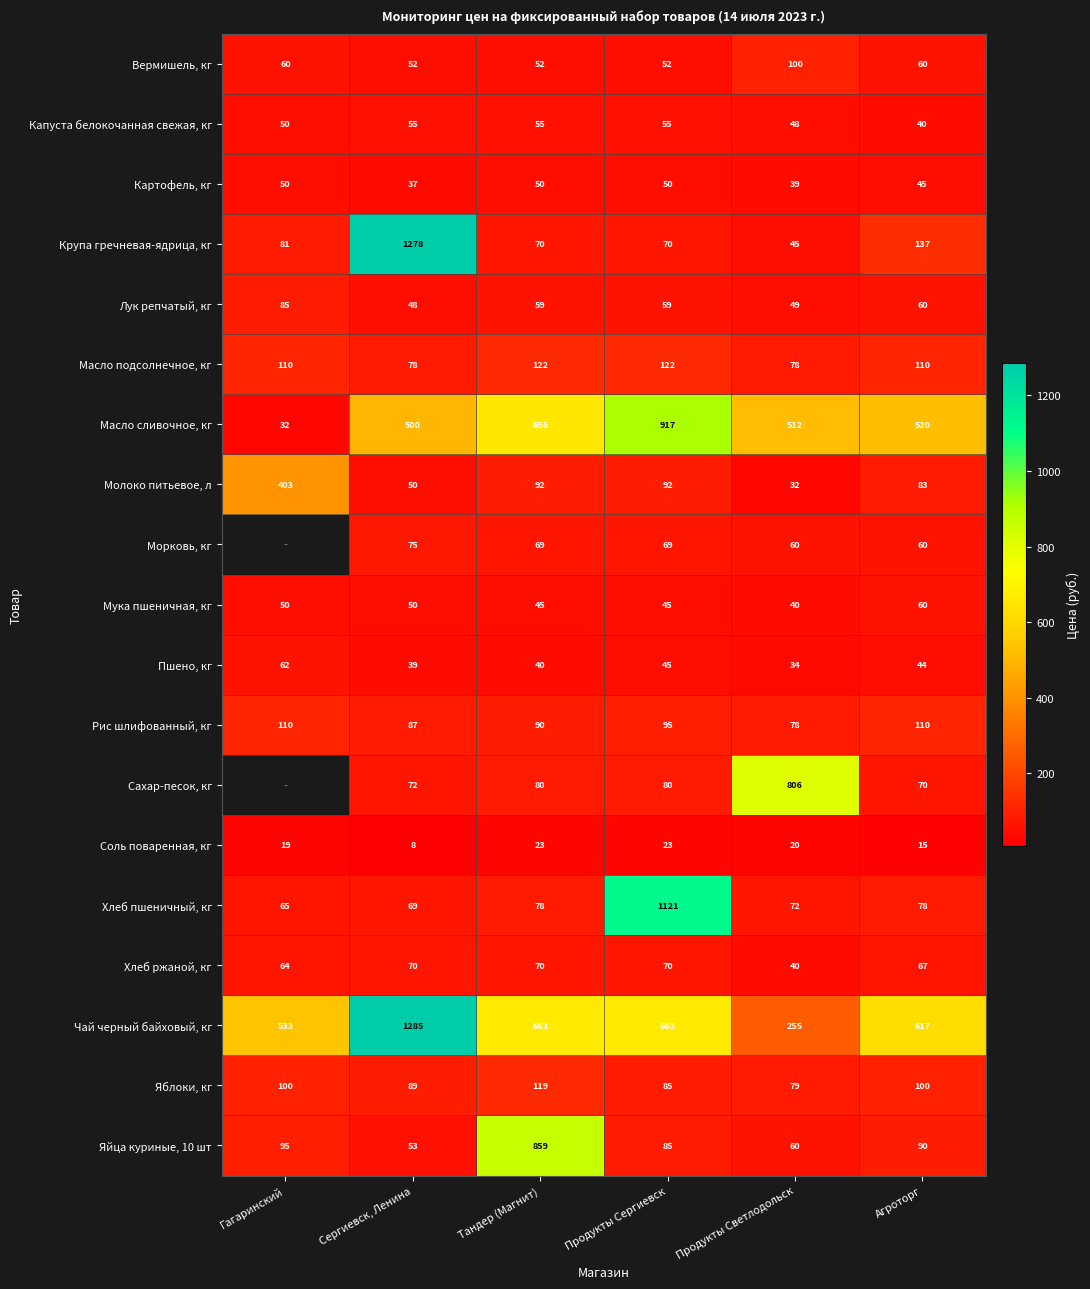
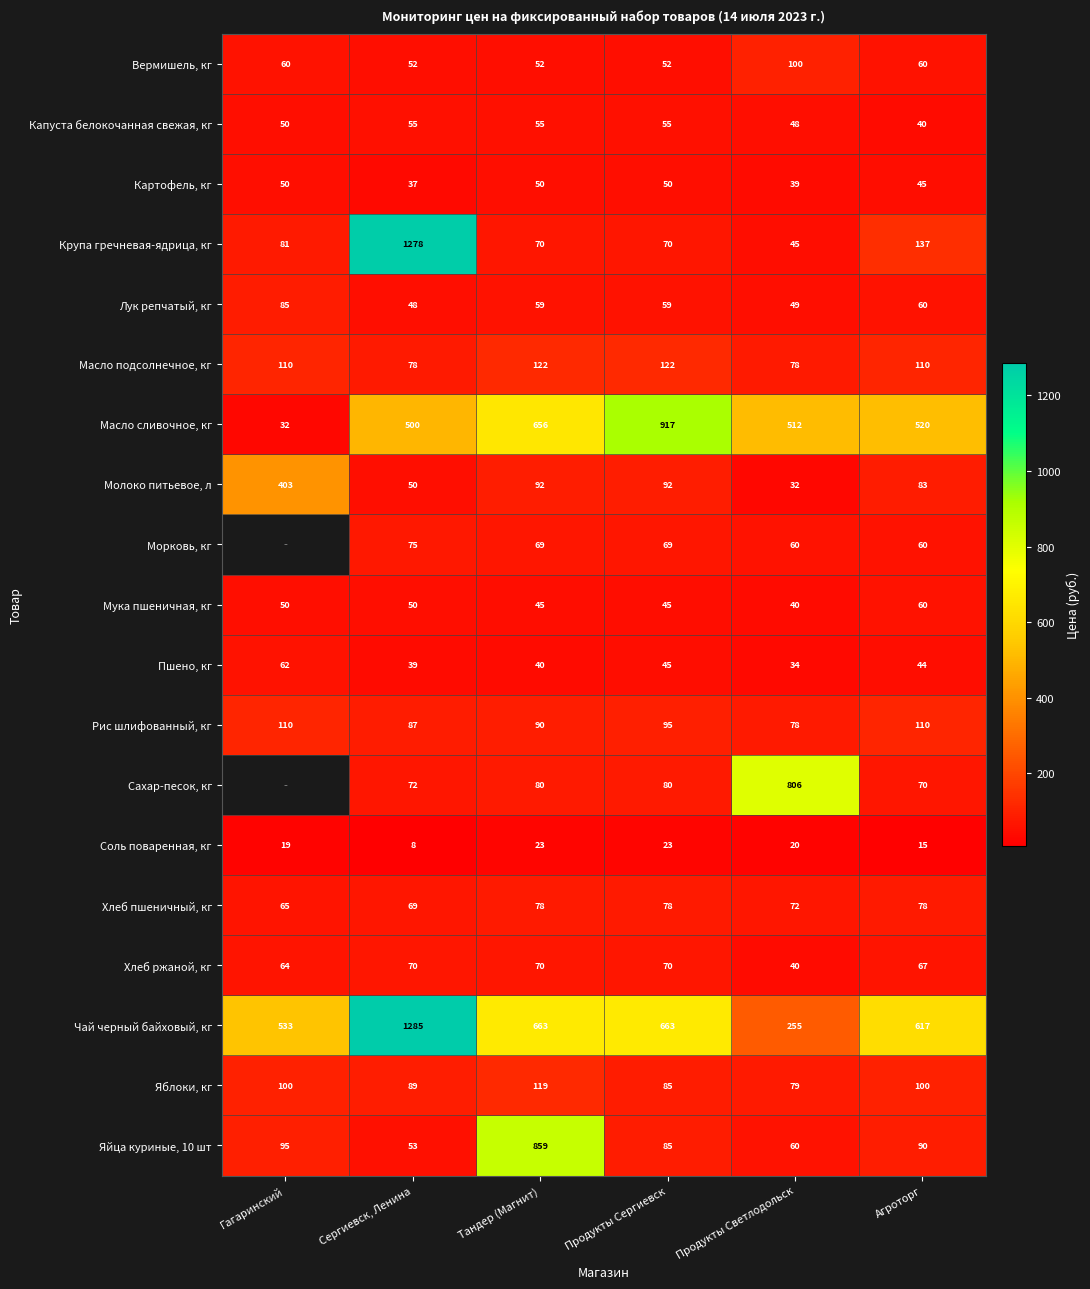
Хлеб пшеничный, кг, Продукты Сергиевск: 1121 -> 78
